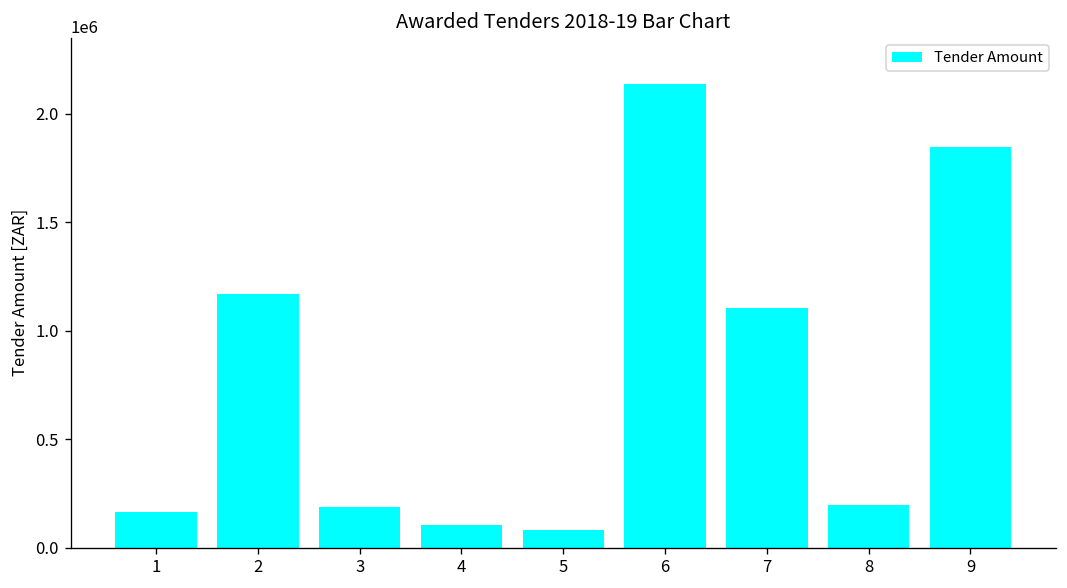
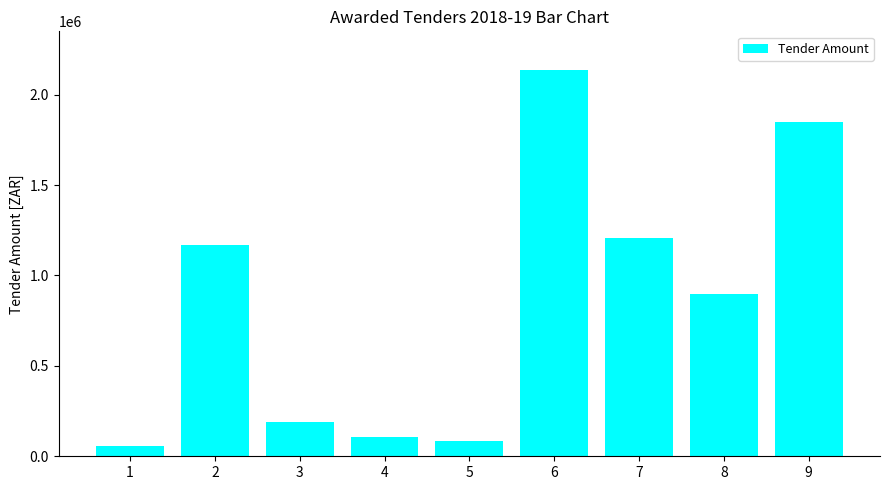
1: 160000 -> 60000
7: 1110000 -> 1210000
8: 200000 -> 900000
